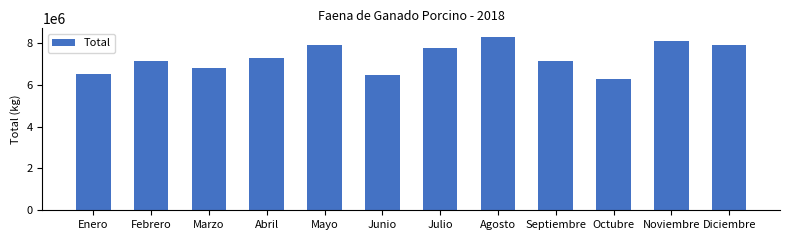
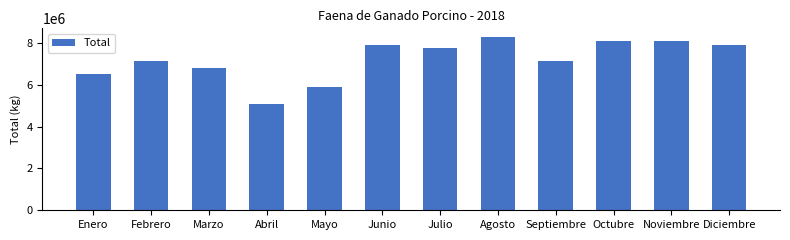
Abril: 7300000 -> 5100000
Mayo: 7900000 -> 5900000
Junio: 6500000 -> 7900000
Octubre: 6300000 -> 8100000
